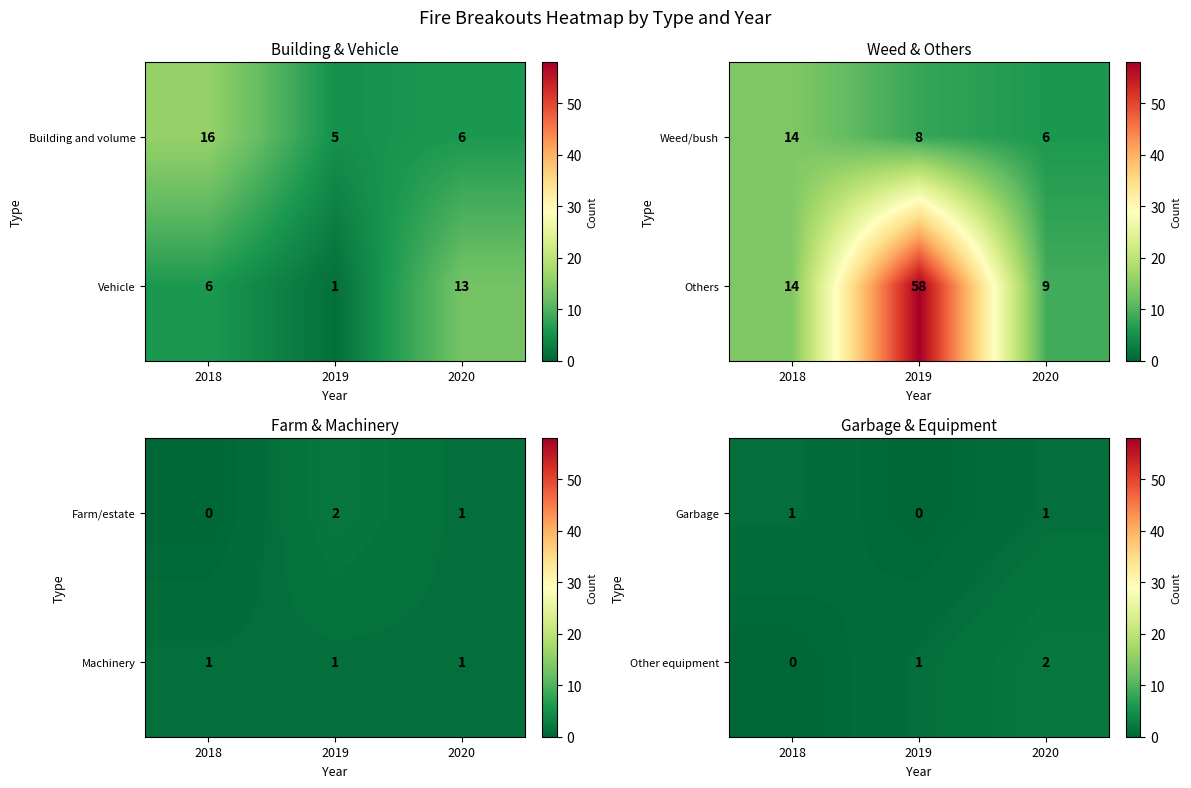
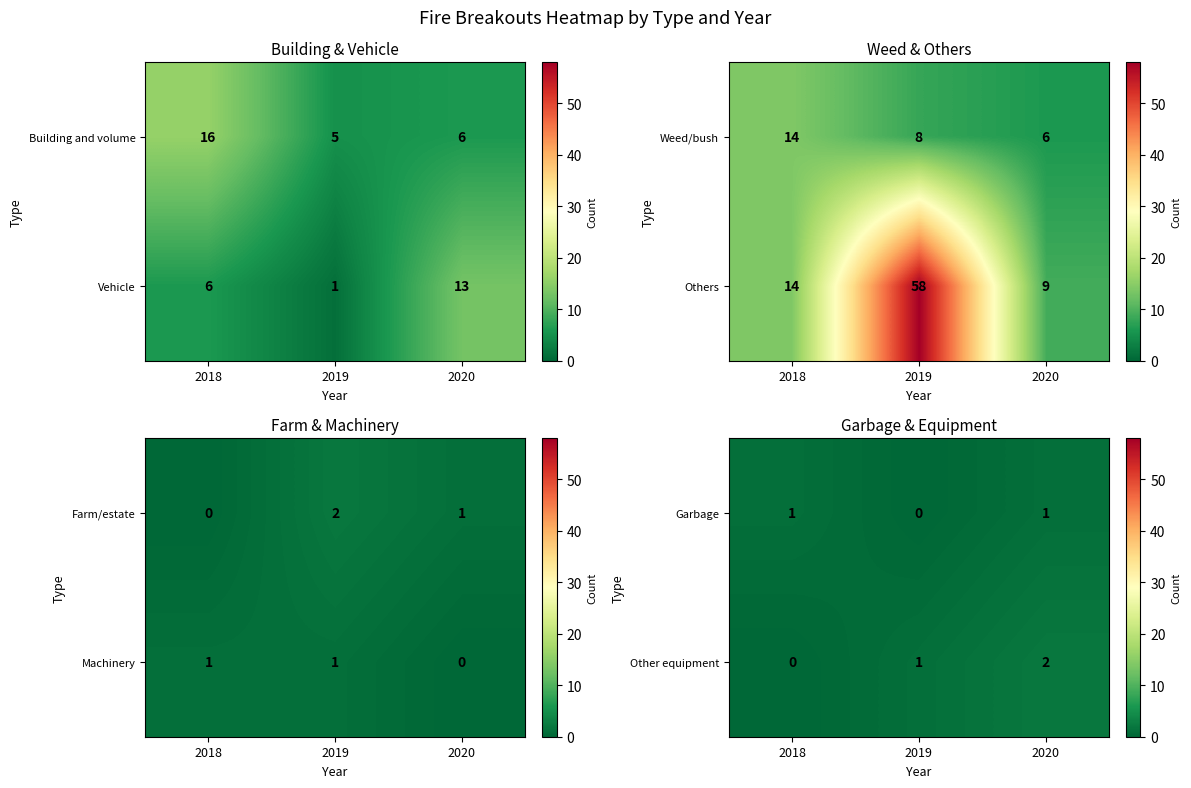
Farm & Machinery, Machinery, 2020: 1 -> 0
